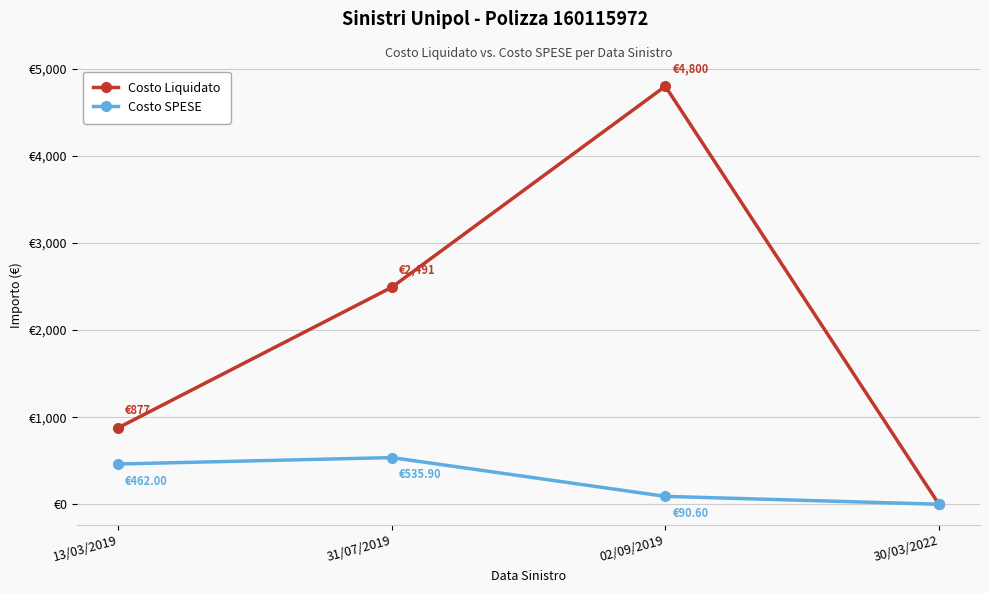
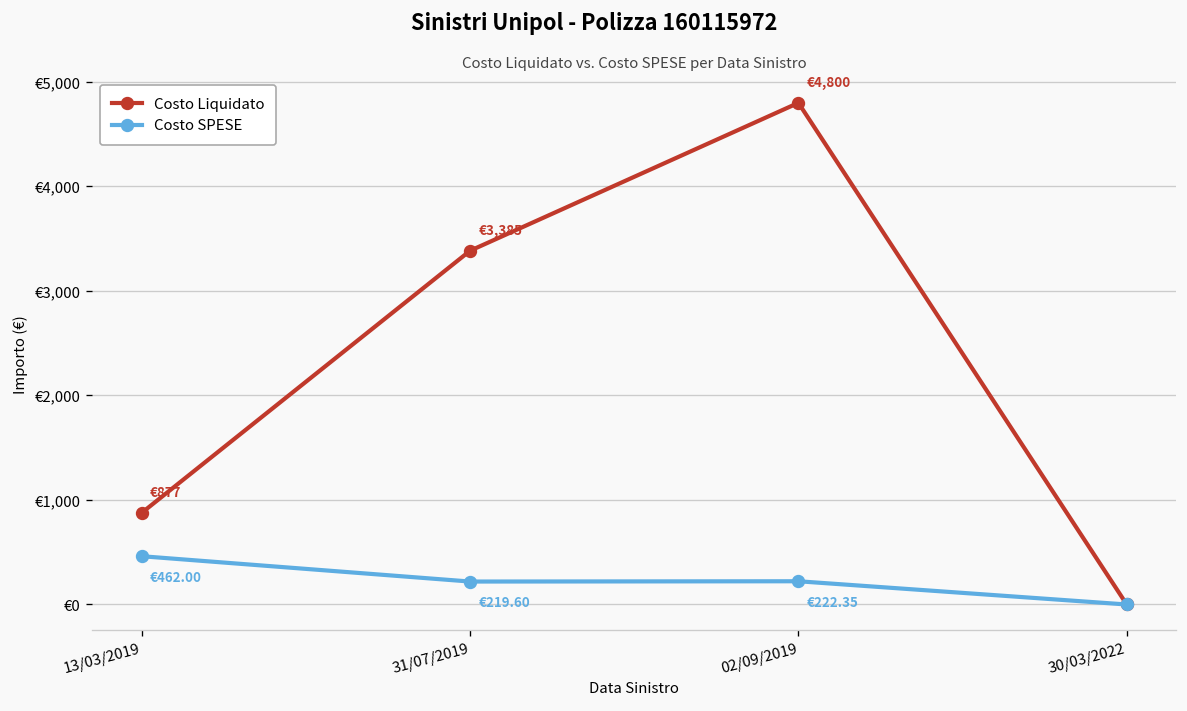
Costo Liquidato, 31/07/2019: €2,491 -> €3,385
Costo SPESE, 31/07/2019: €535.90 -> €219.60
Costo SPESE, 02/09/2019: €90.60 -> €222.35
